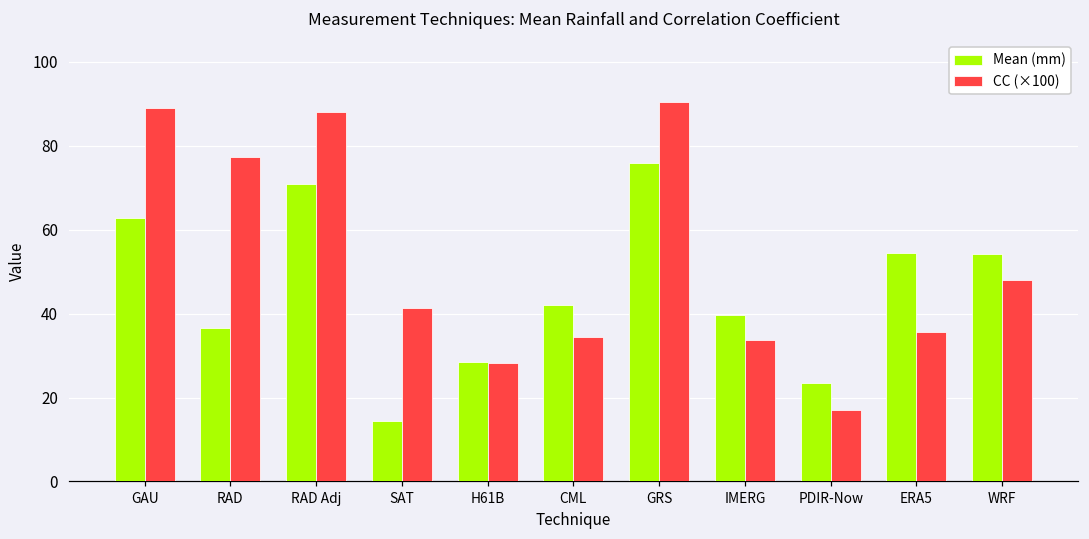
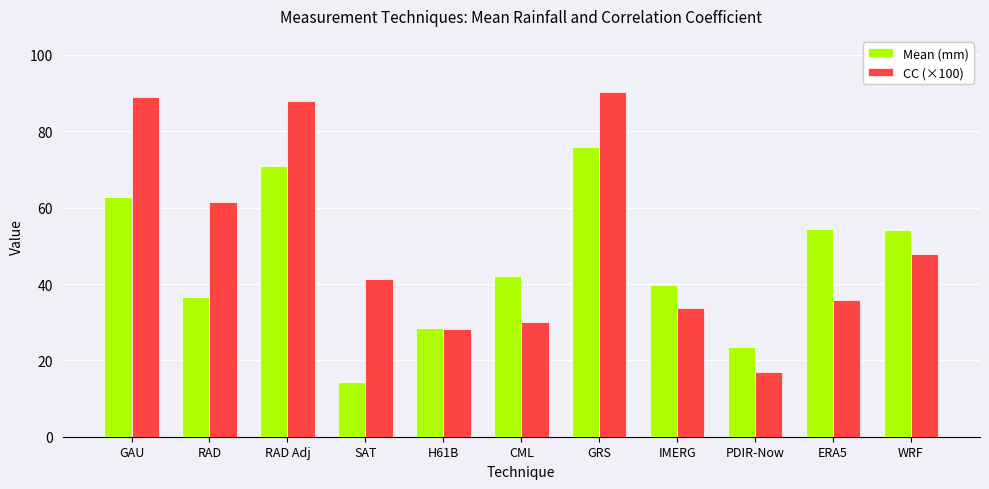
CC (×100), RAD: 77 -> 61
CC (×100), CML: 34 -> 30
